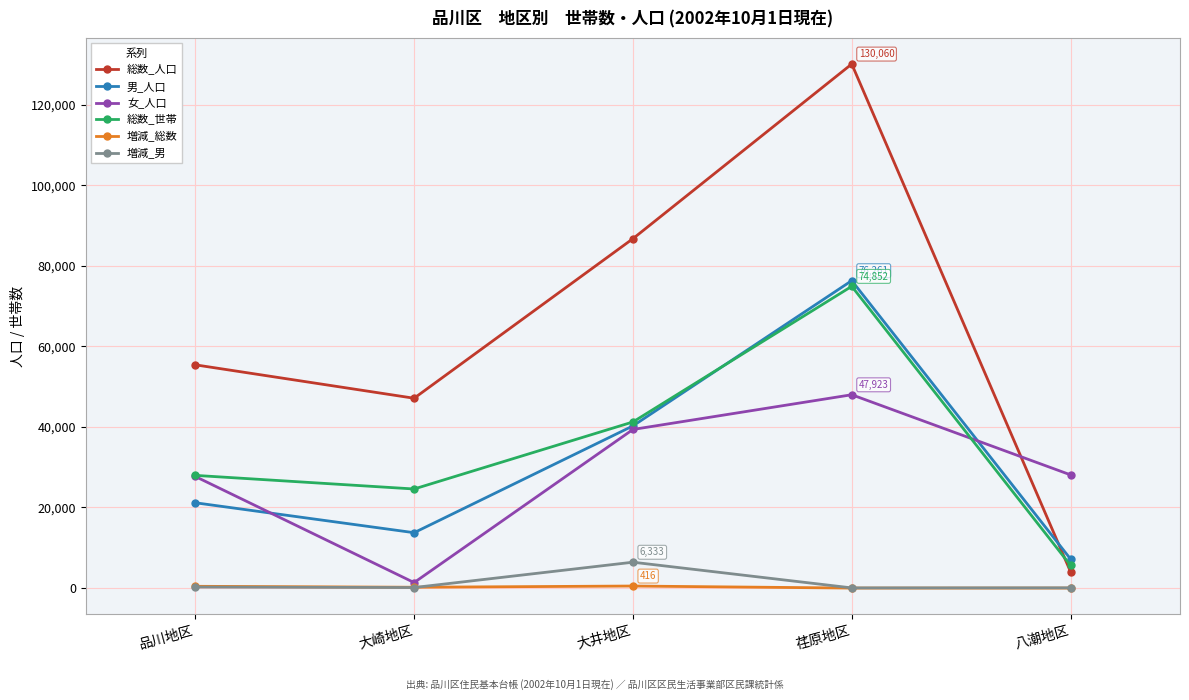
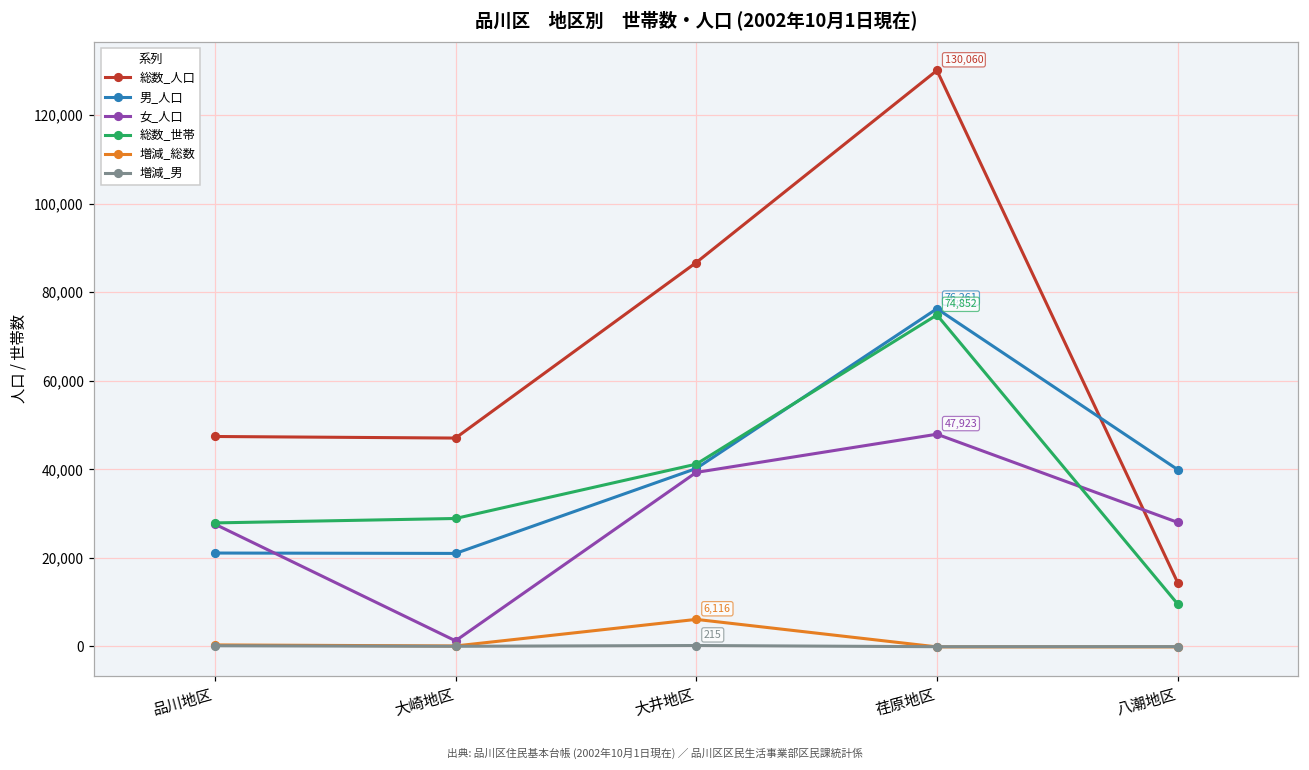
総数_人口, 品川地区: 55,000 -> 47,000
男_人口, 大崎地区: 14,000 -> 21,000
総数_世帯, 大崎地区: 25,000 -> 29,000
増減_総数, 大井地区: 416 -> 6,116
増減_男, 大井地区: 6,333 -> 215
総数_人口, 八潮地区: 4,000 -> 14,000
男_人口, 八潮地区: 7,000 -> 40,000
総数_世帯, 八潮地区: 6,000 -> 10,000
